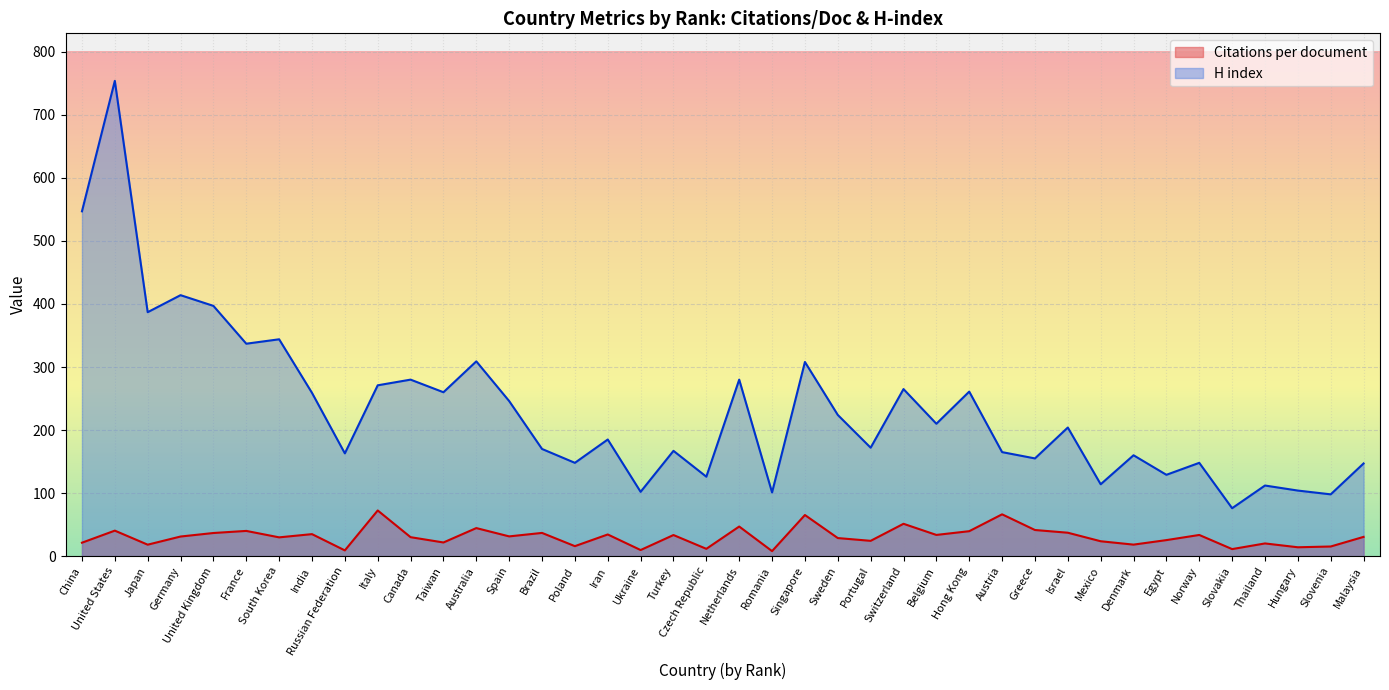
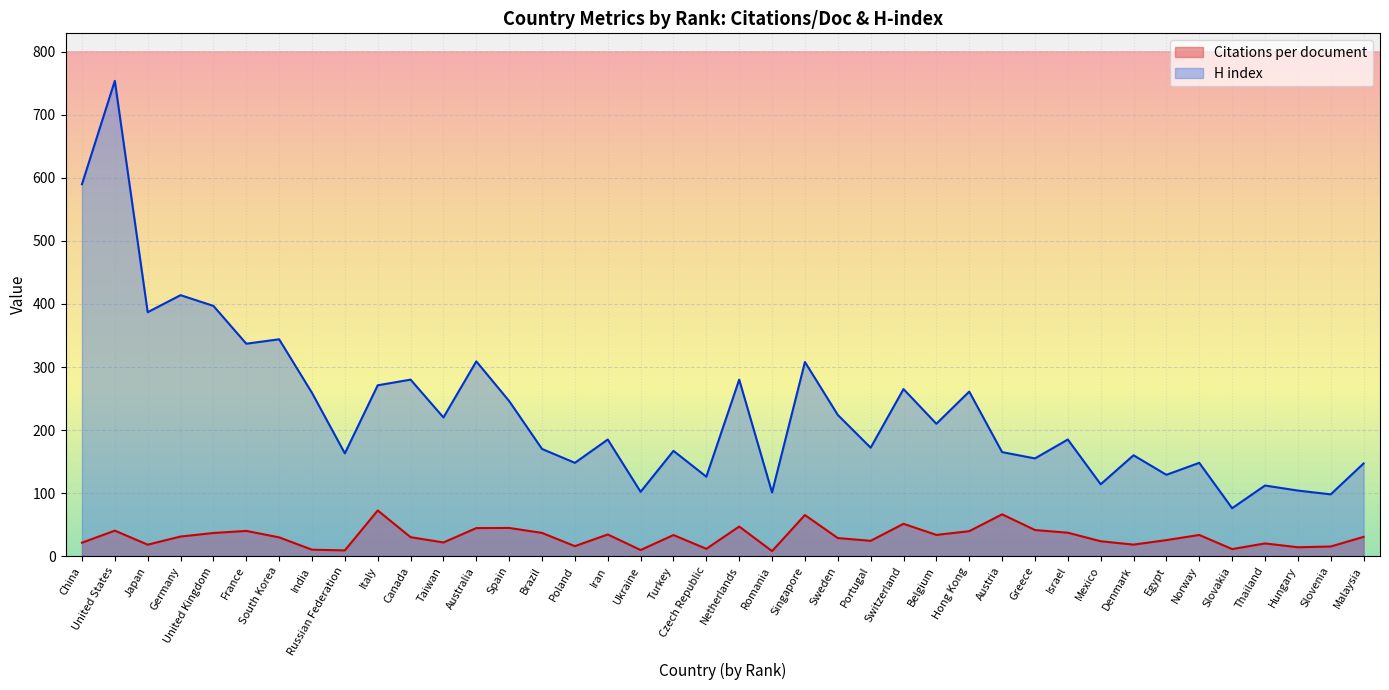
H index, China: 550 -> 590
Citations per document, India: 30 -> 10
H index, Taiwan: 260 -> 220
Citations per document, Spain: 30 -> 40
H index, Israel: 200 -> 190
